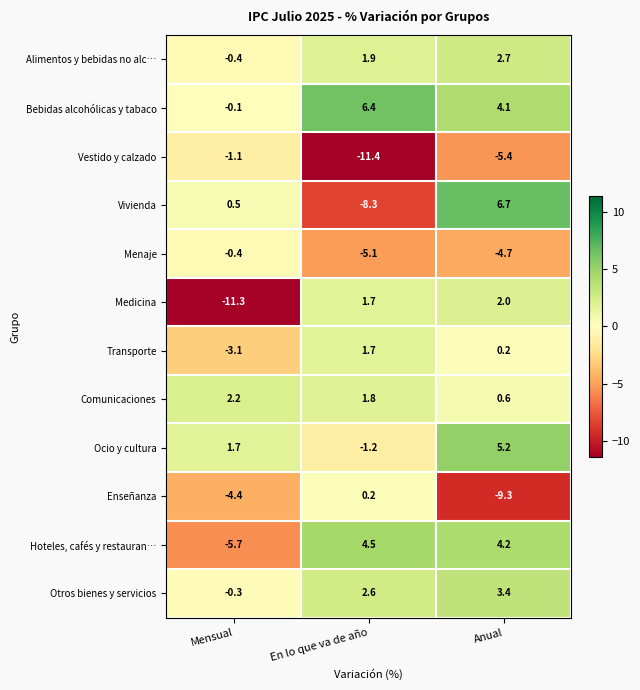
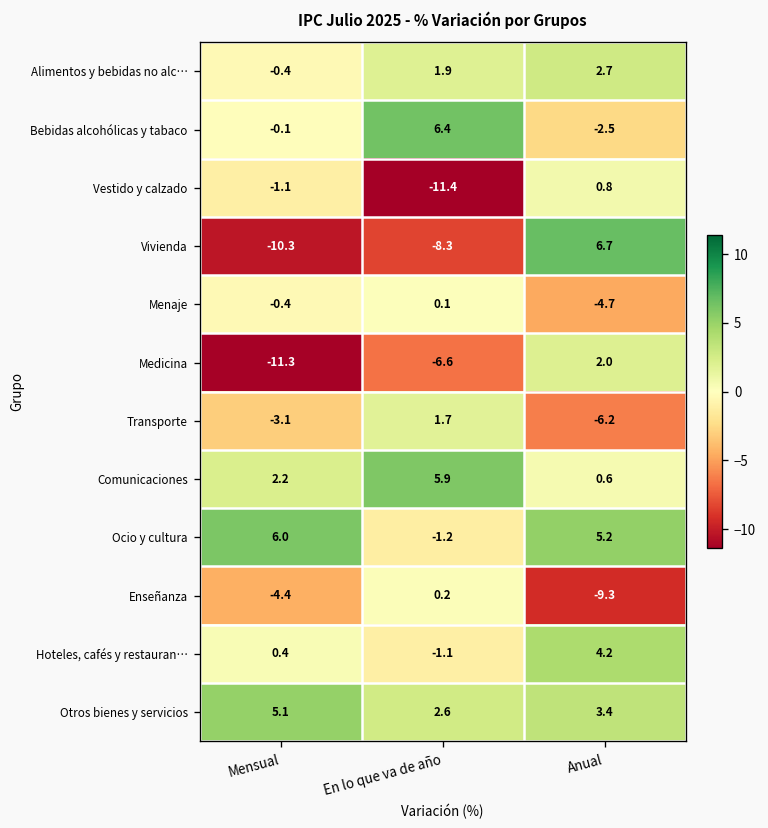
Bebidas alcohólicas y tabaco, Anual: 4.1 -> -2.5
Vestido y calzado, Anual: -5.4 -> 0.8
Vivienda, Mensual: 0.5 -> -10.3
Menaje, En lo que va de año: -5.1 -> 0.1
Medicina, En lo que va de año: 1.7 -> -6.6
Transporte, Anual: 0.2 -> -6.2
Comunicaciones, En lo que va de año: 1.8 -> 5.9
Ocio y cultura, Mensual: 1.7 -> 6.0
Hoteles, cafés y restauran…, Mensual: -5.7 -> 0.4
Hoteles, cafés y restauran…, En lo que va de año: 4.5 -> -1.1
Otros bienes y servicios, Mensual: -0.3 -> 5.1
